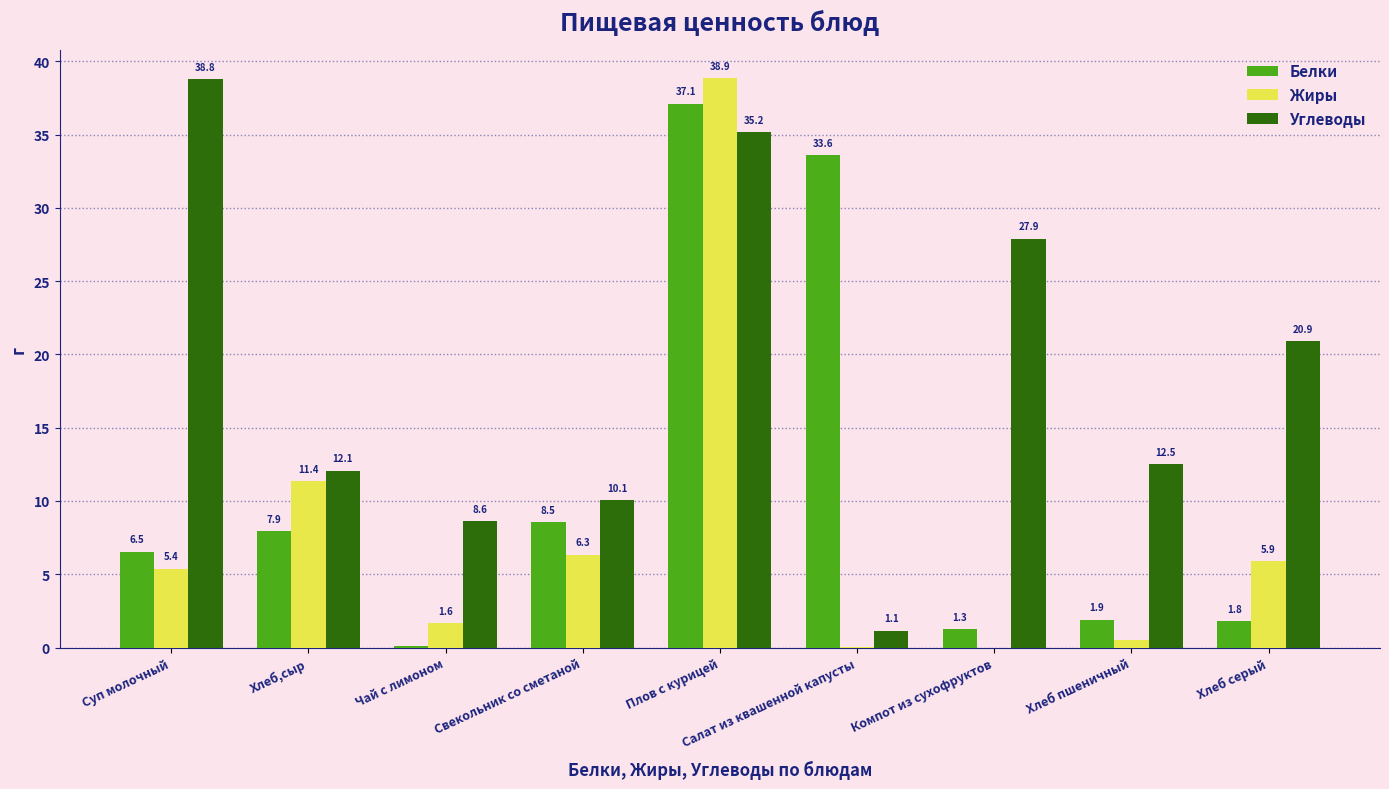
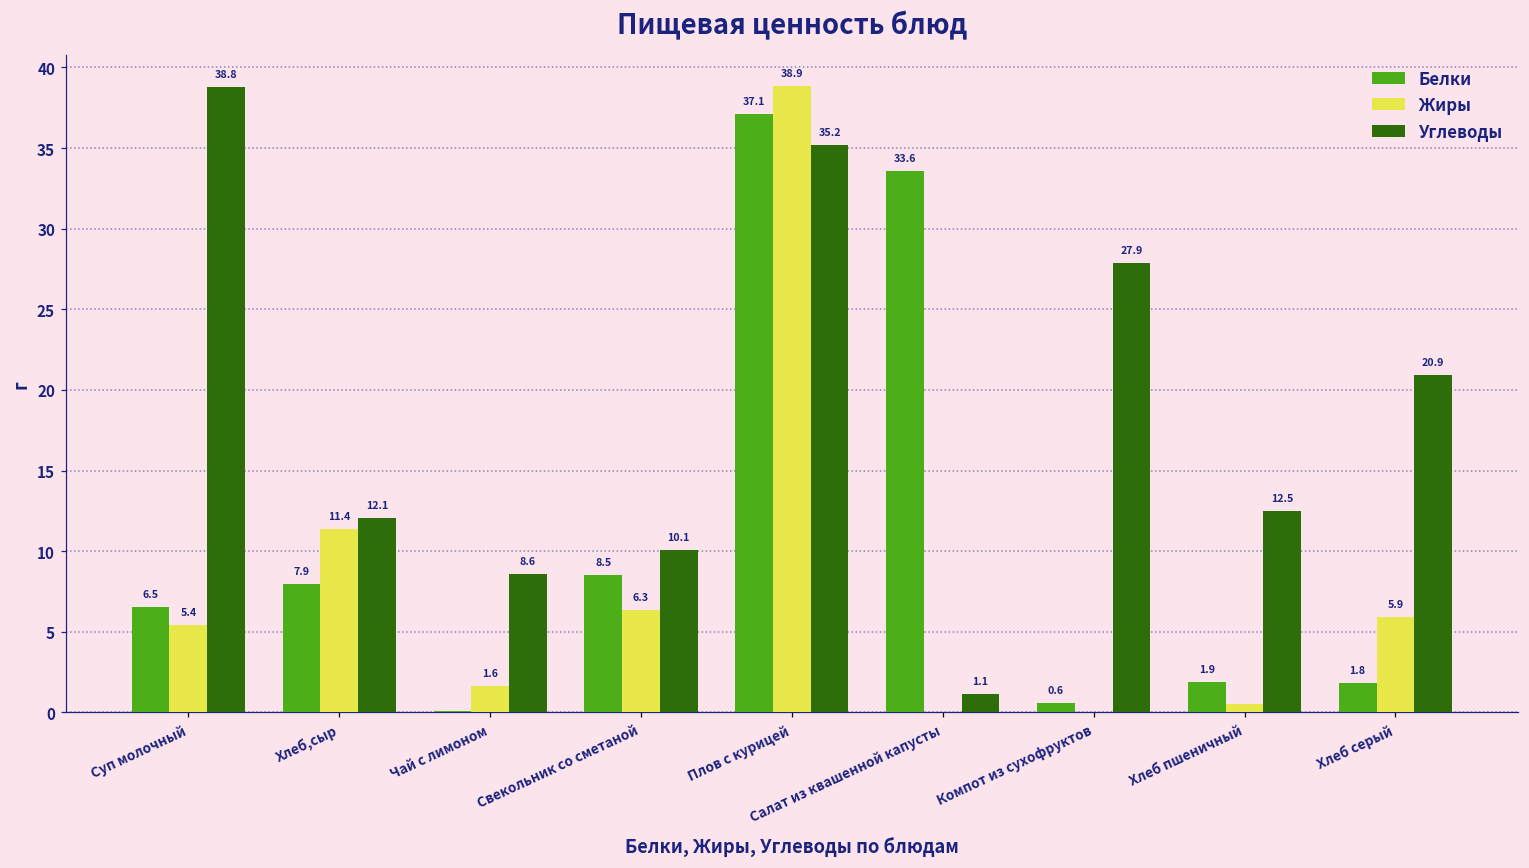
Белки, Компот из сухофруктов: 1.3 -> 0.6
